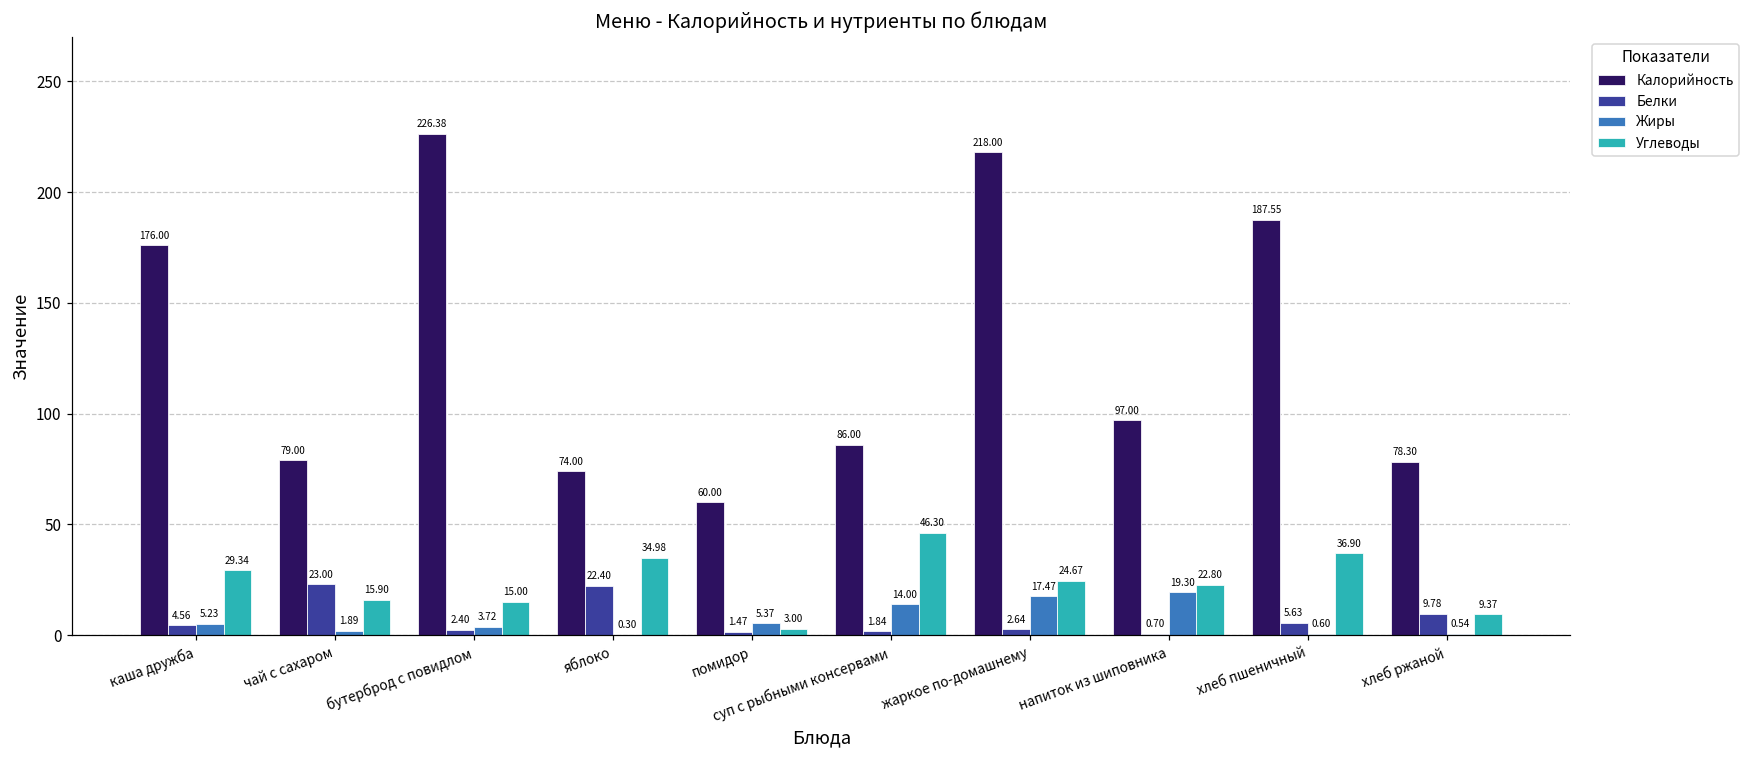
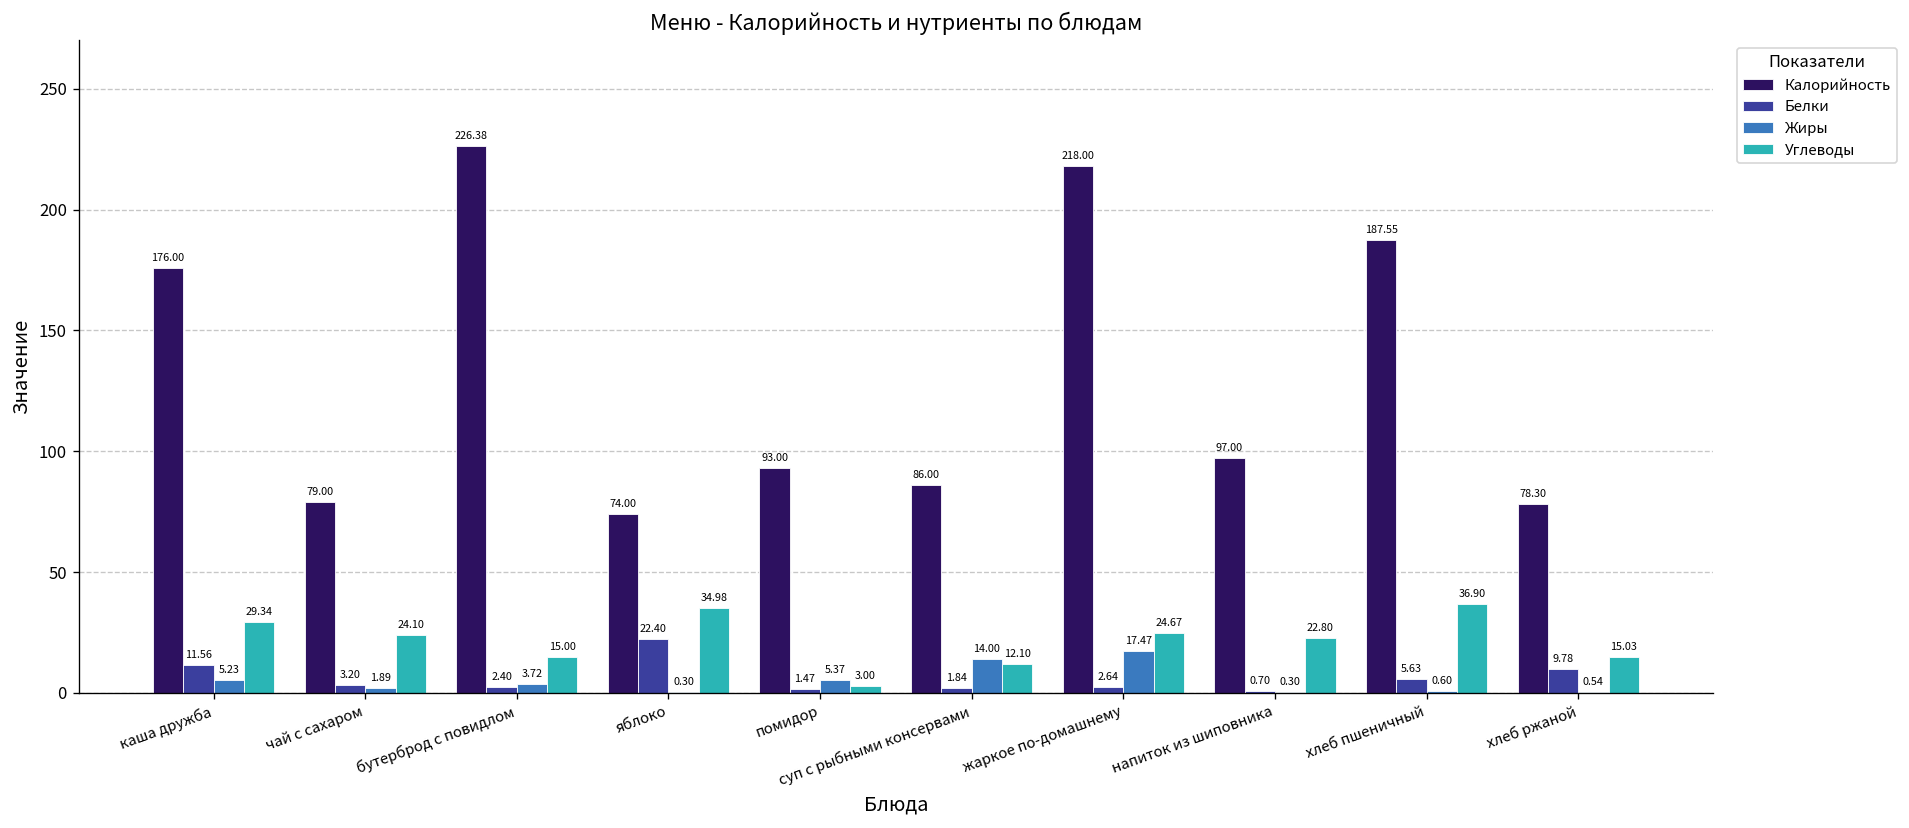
Белки, каша дружба: 4.56 -> 11.56
Белки, чай с сахаром: 23.00 -> 3.20
Углеводы, чай с сахаром: 15.90 -> 24.10
Калорийность, помидор: 60.00 -> 93.00
Углеводы, суп с рыбными консервами: 46.30 -> 12.10
Жиры, напиток из шиповника: 19.30 -> 0.30
Углеводы, хлеб ржаной: 9.37 -> 15.03
